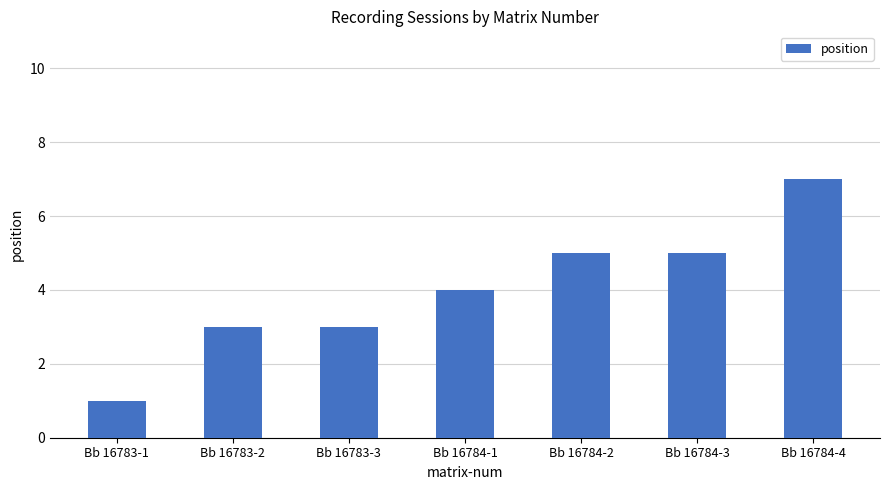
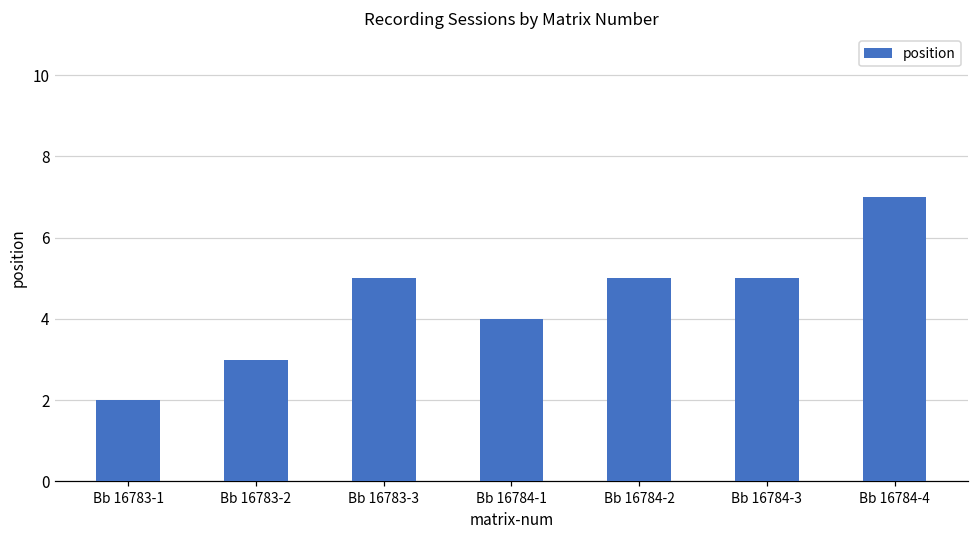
Bb 16783-1: 1 -> 2
Bb 16783-3: 3 -> 5
